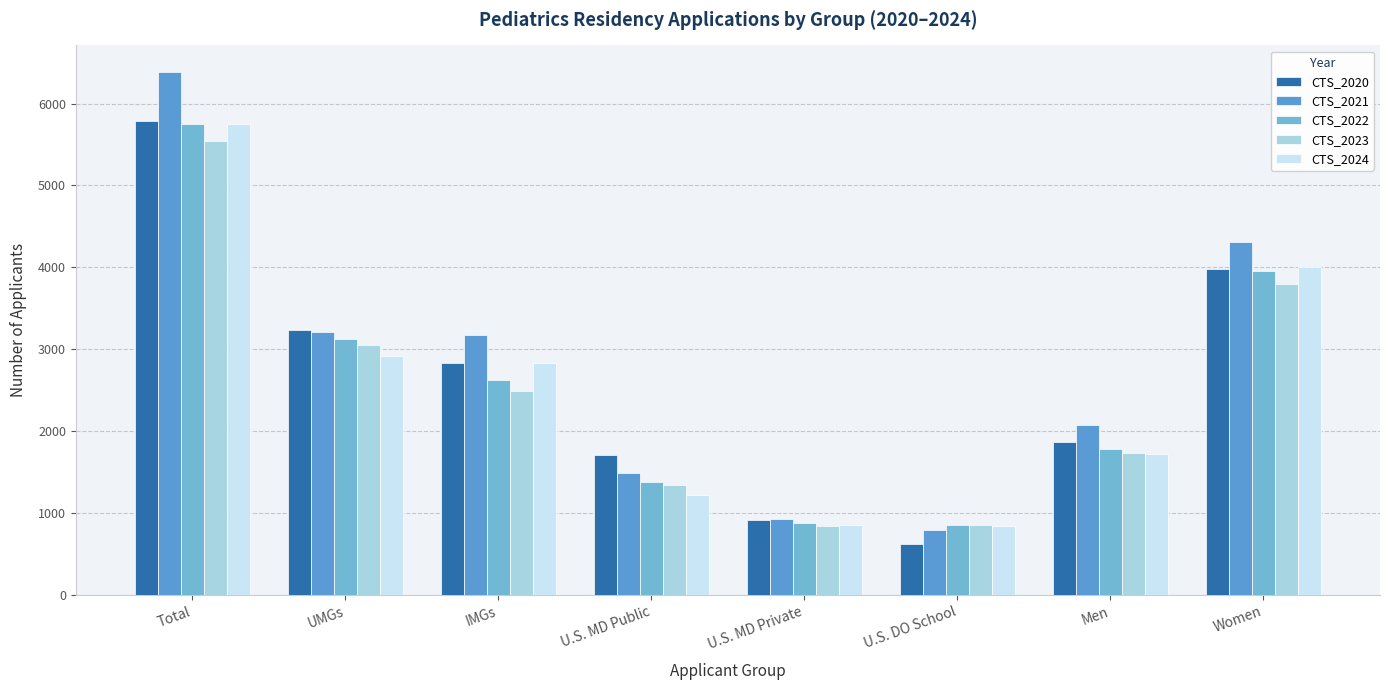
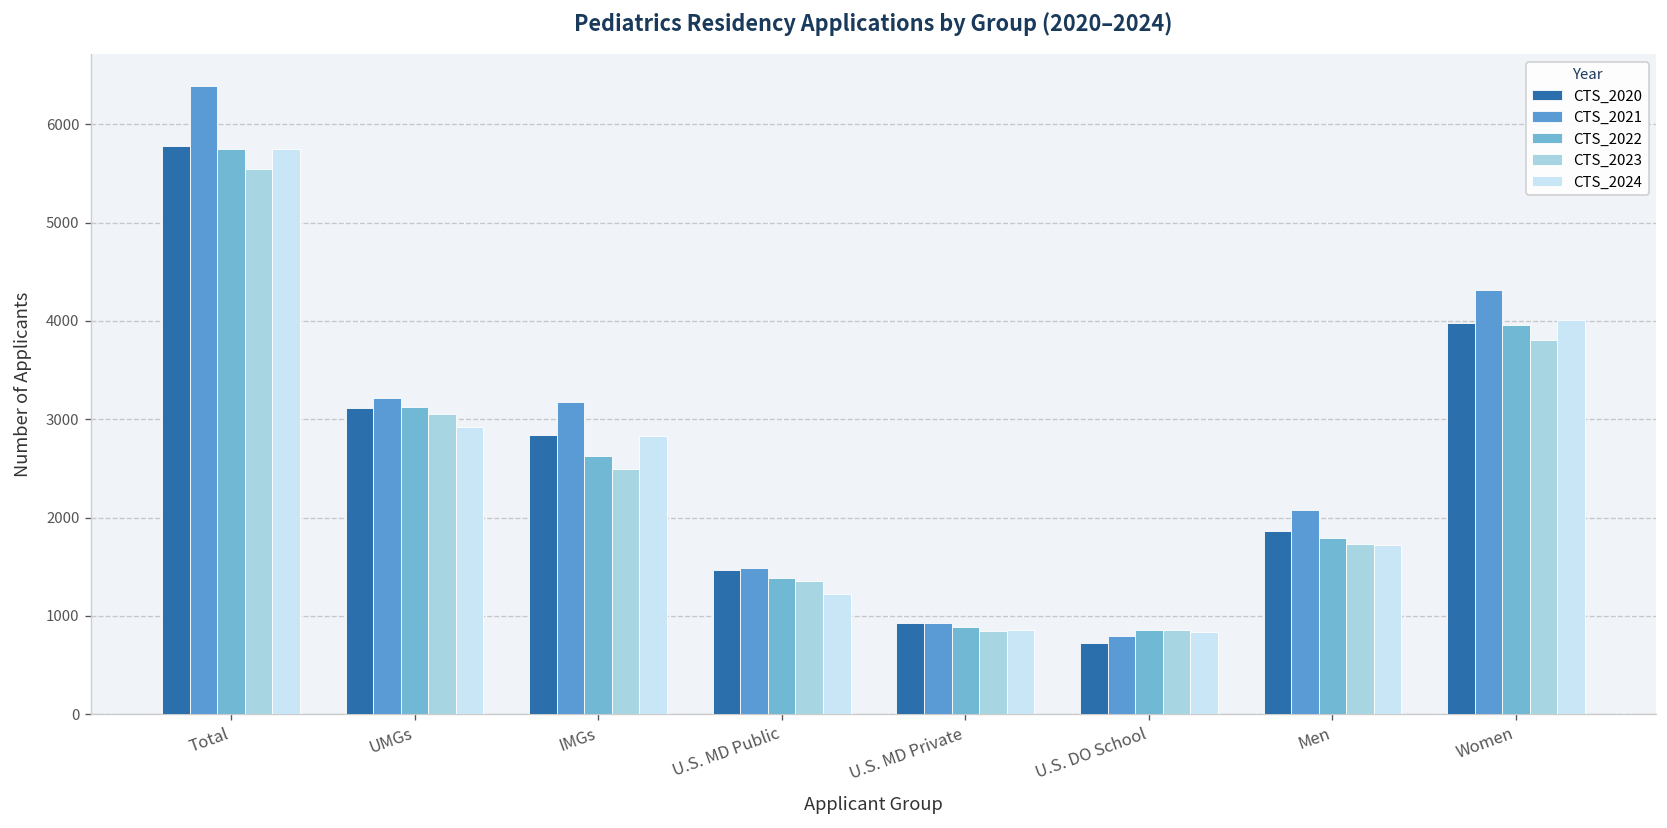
CTS_2020, UMGs: 3200 -> 3100
CTS_2020, U.S. MD Public: 1700 -> 1500
CTS_2020, U.S. DO School: 600 -> 700
